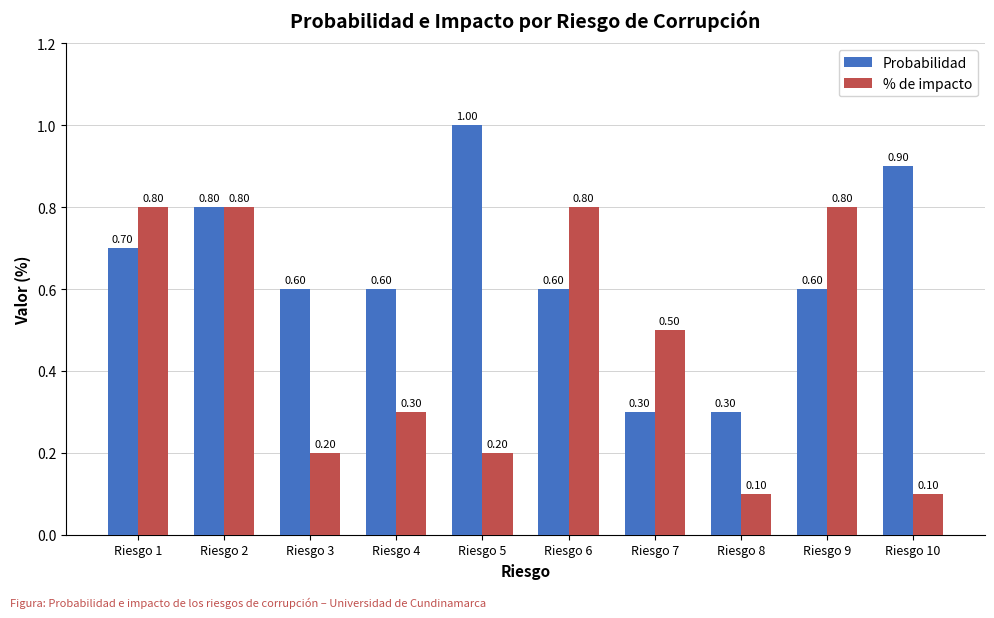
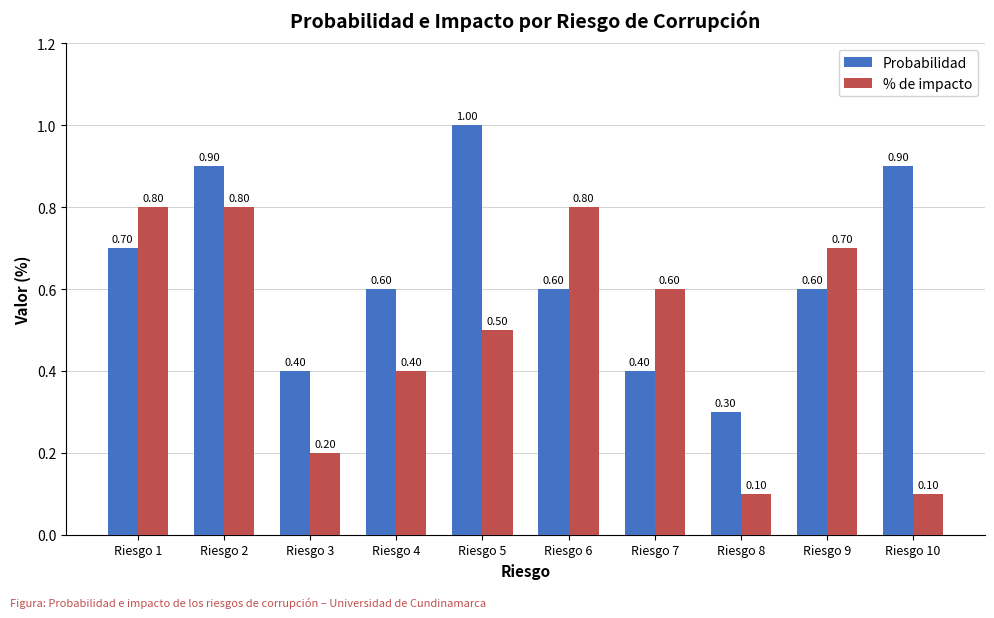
Probabilidad, Riesgo 2: 0.80 -> 0.90
Probabilidad, Riesgo 3: 0.60 -> 0.40
% de impacto, Riesgo 4: 0.30 -> 0.40
% de impacto, Riesgo 5: 0.20 -> 0.50
Probabilidad, Riesgo 7: 0.30 -> 0.40
% de impacto, Riesgo 7: 0.50 -> 0.60
% de impacto, Riesgo 9: 0.80 -> 0.70
